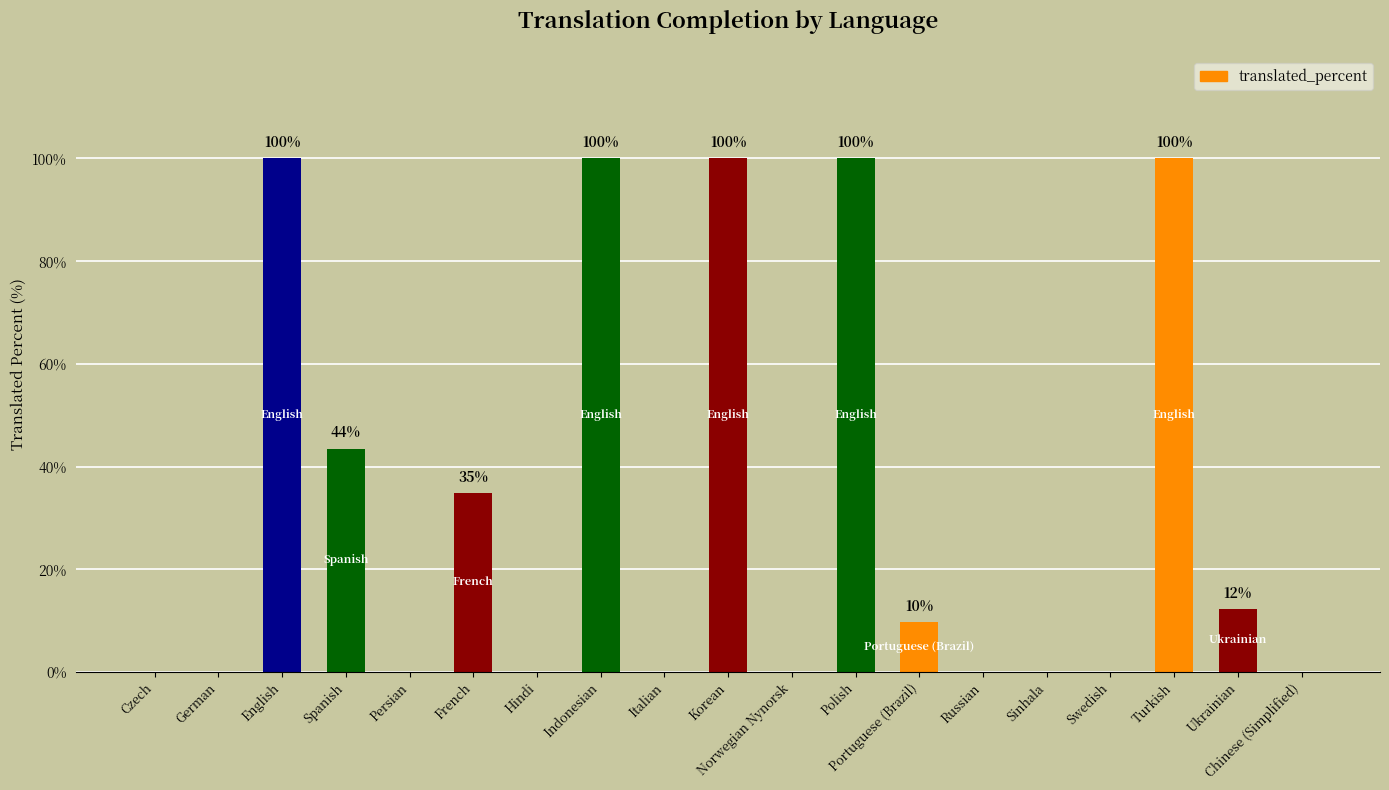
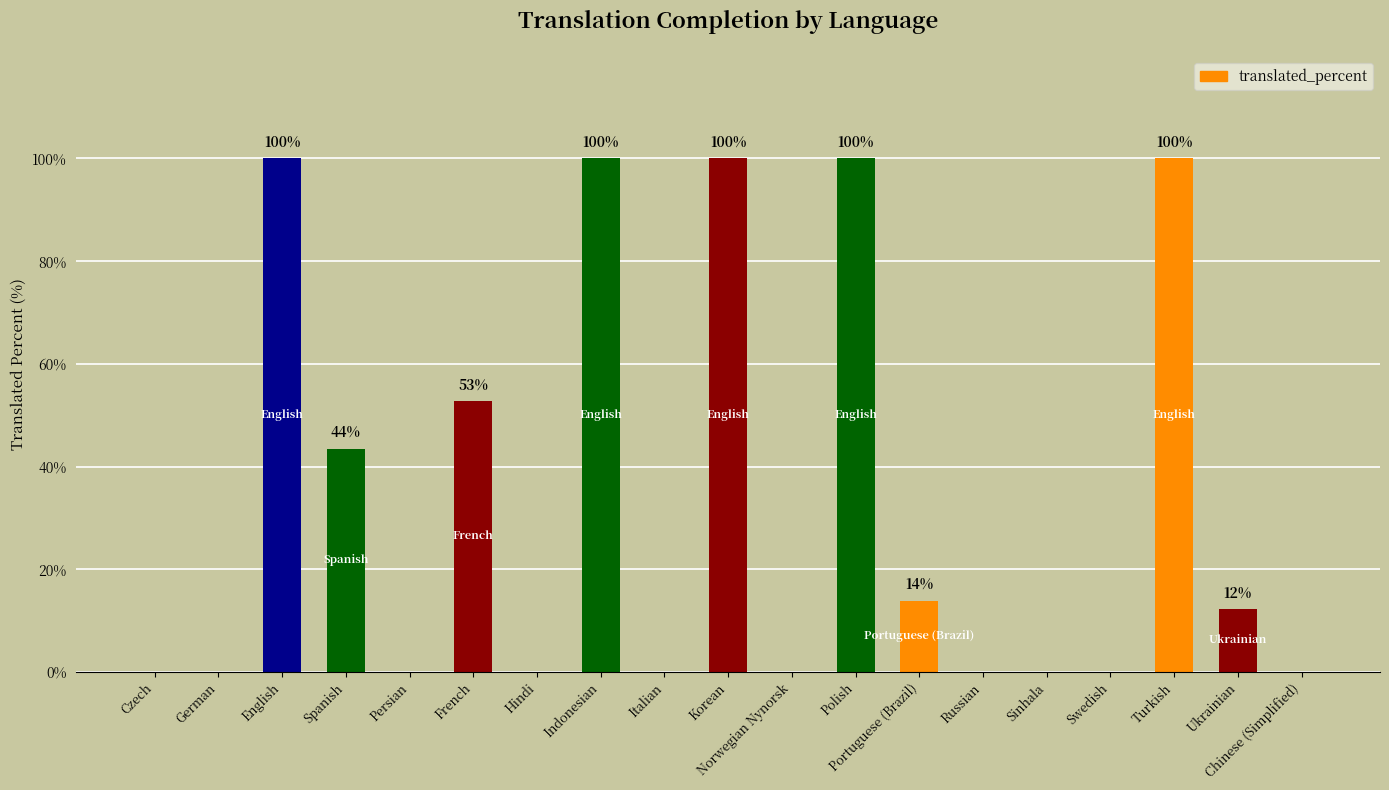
French: 35% -> 53%
Portuguese (Brazil): 10% -> 14%
